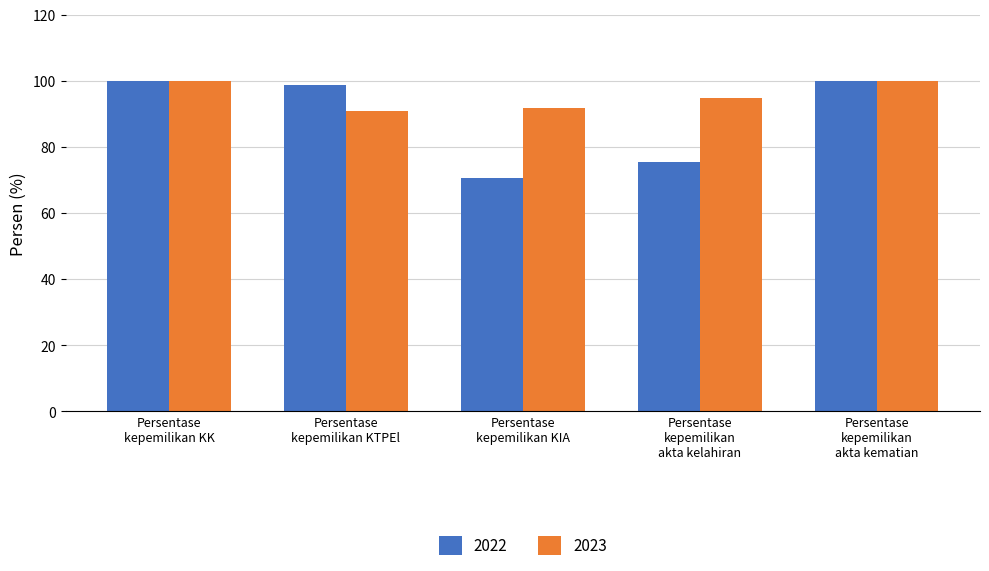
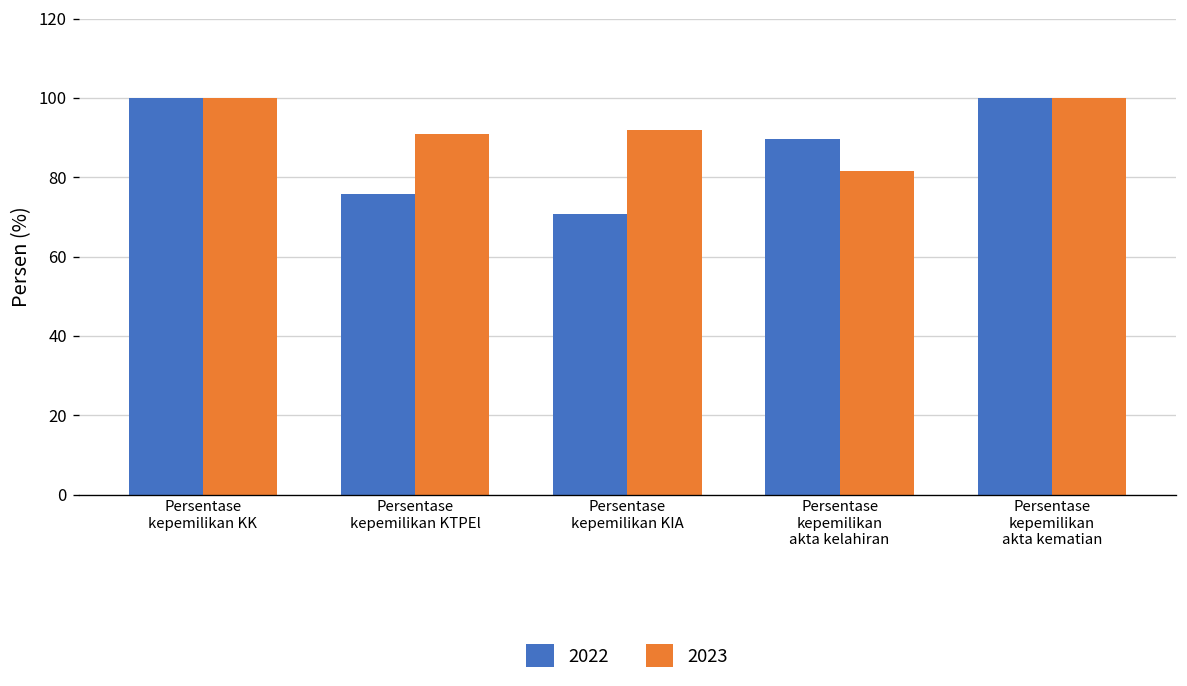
2022, Persentase kepemilikan KTPEl: 99 -> 76
2022, Persentase kepemilikan akta kelahiran: 76 -> 90
2023, Persentase kepemilikan akta kelahiran: 95 -> 81
